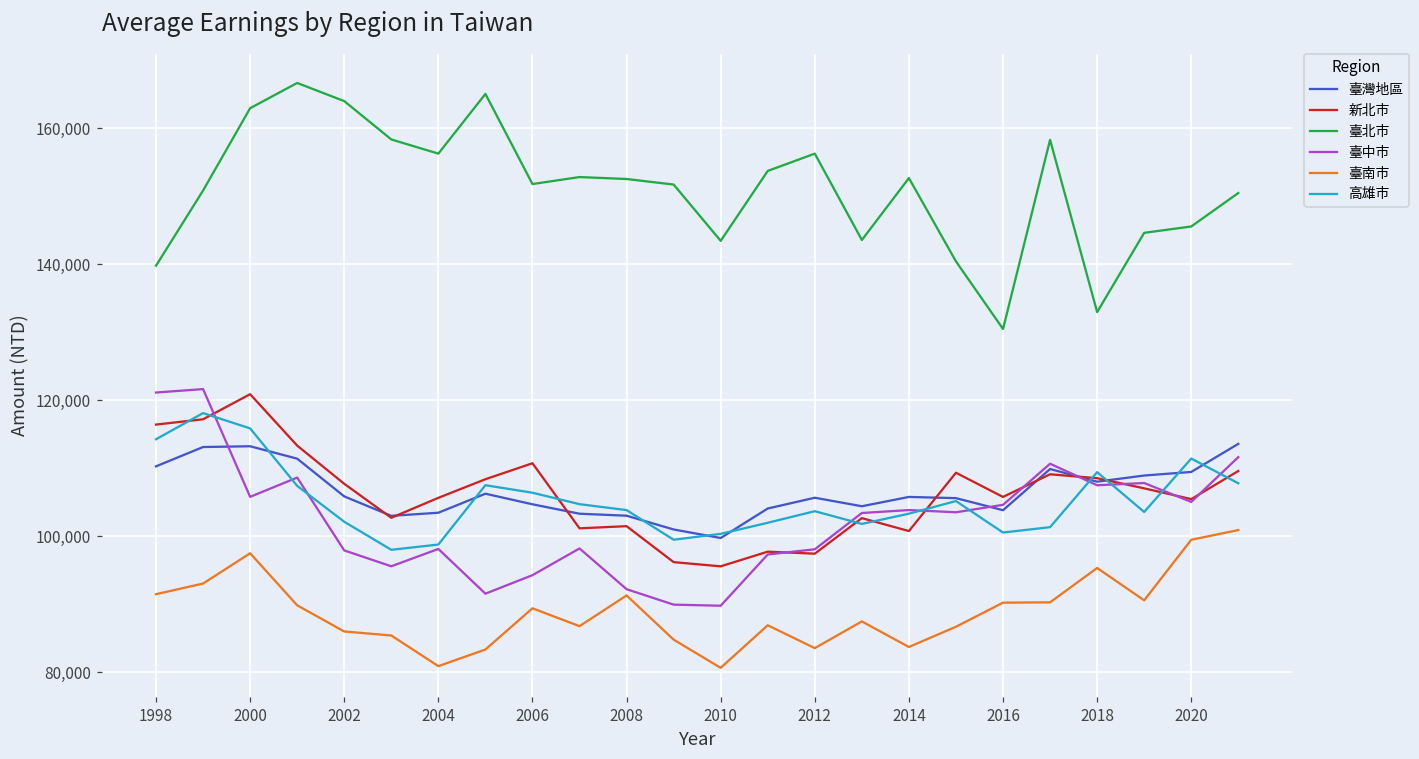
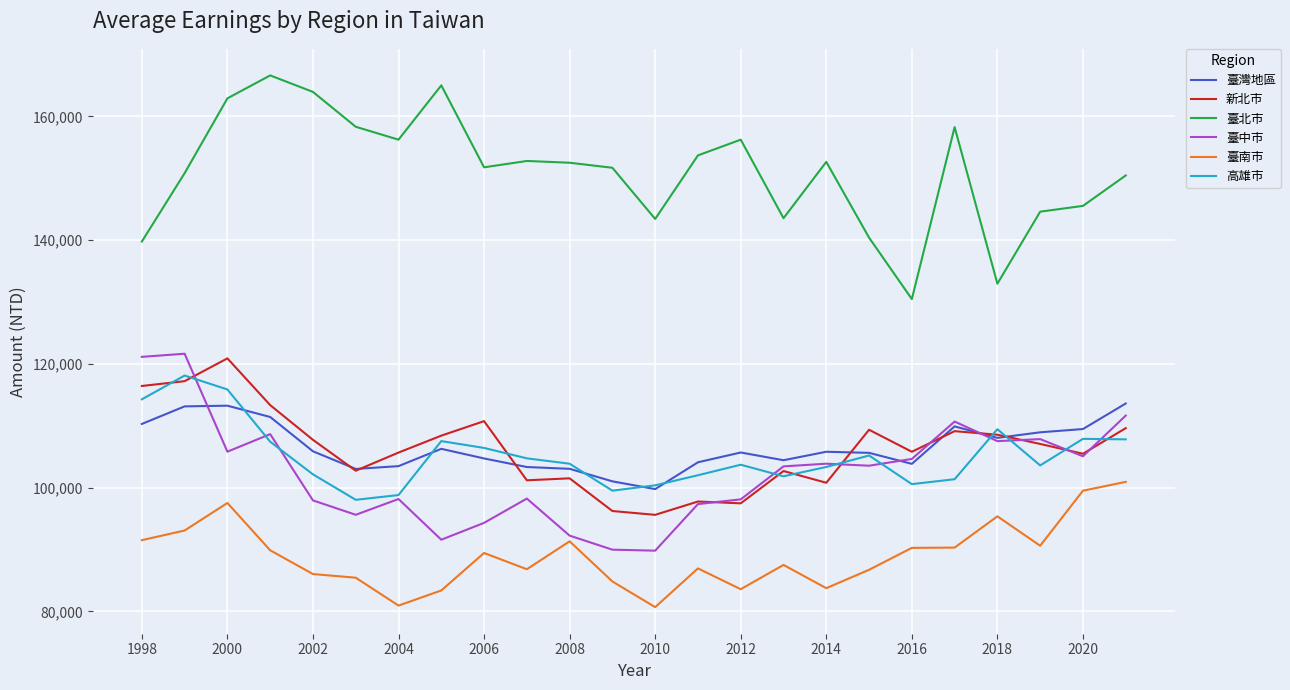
高雄市, 2020: 111,000 -> 108,000
